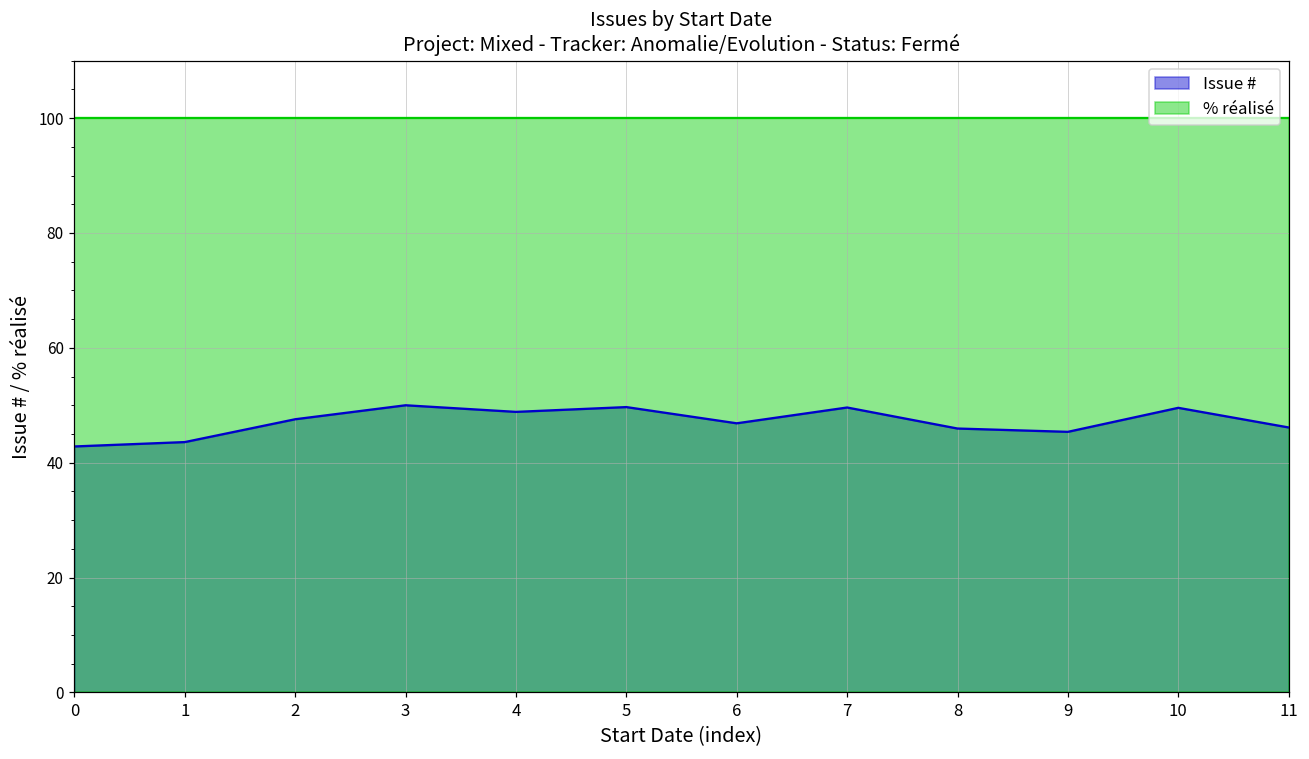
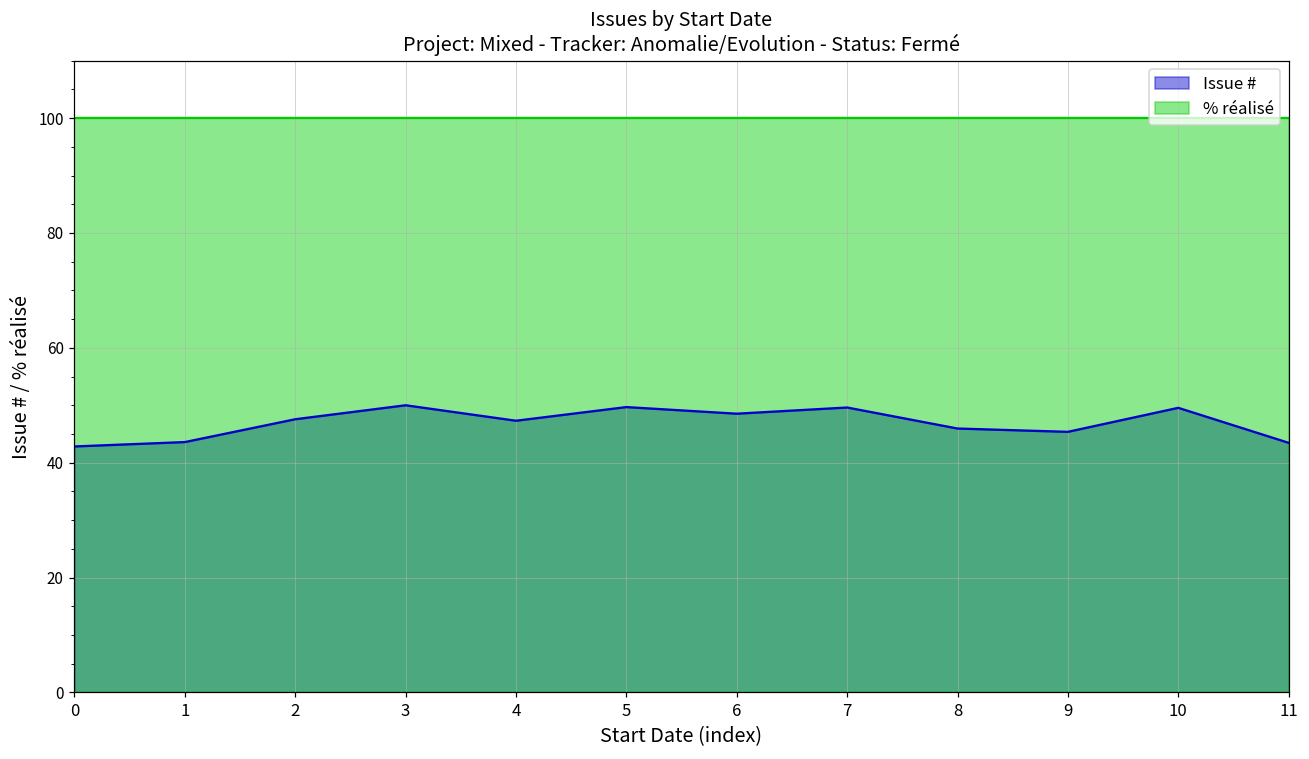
Issue #, 4: 49 -> 47
Issue #, 6: 47 -> 49
Issue #, 11: 46 -> 43
